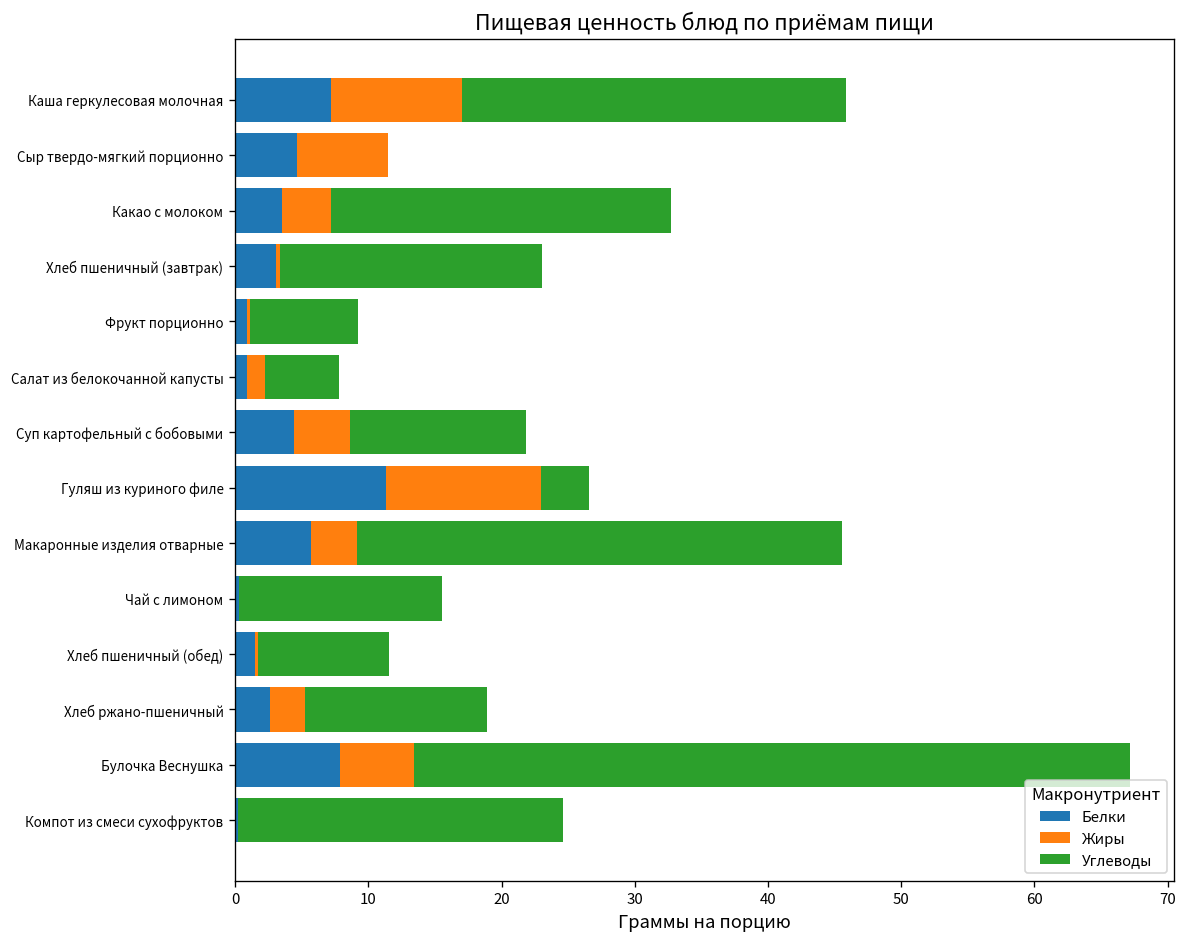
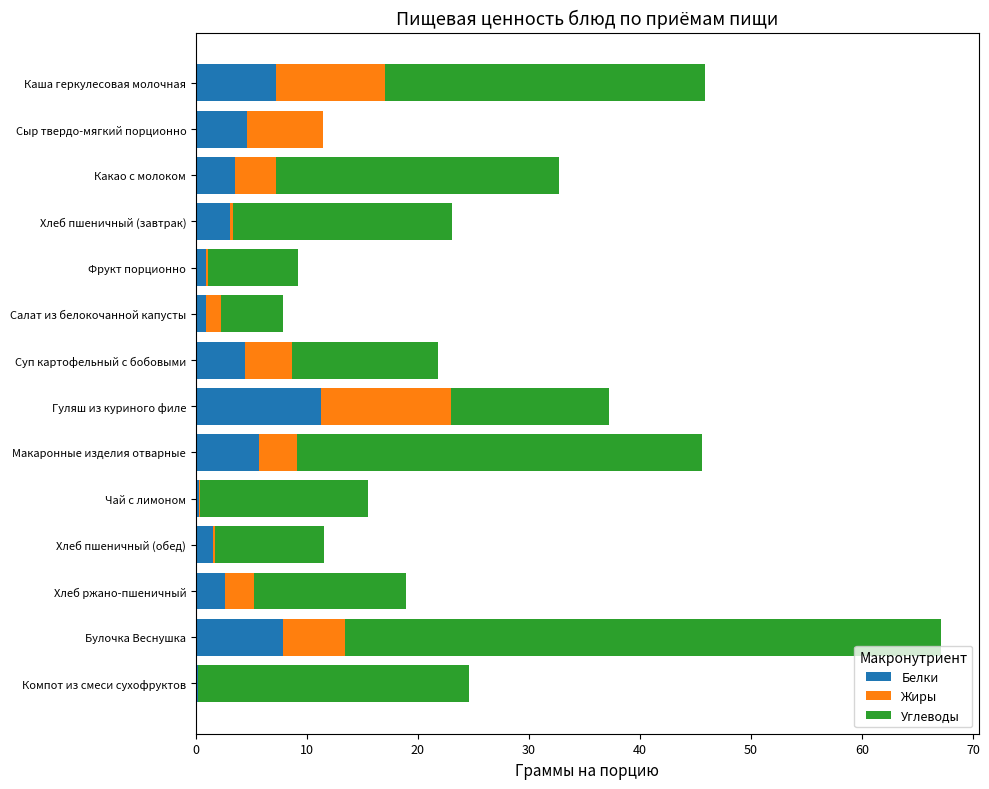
Углеводы, Гуляш из куриного филе: 3.6 -> 14.2
